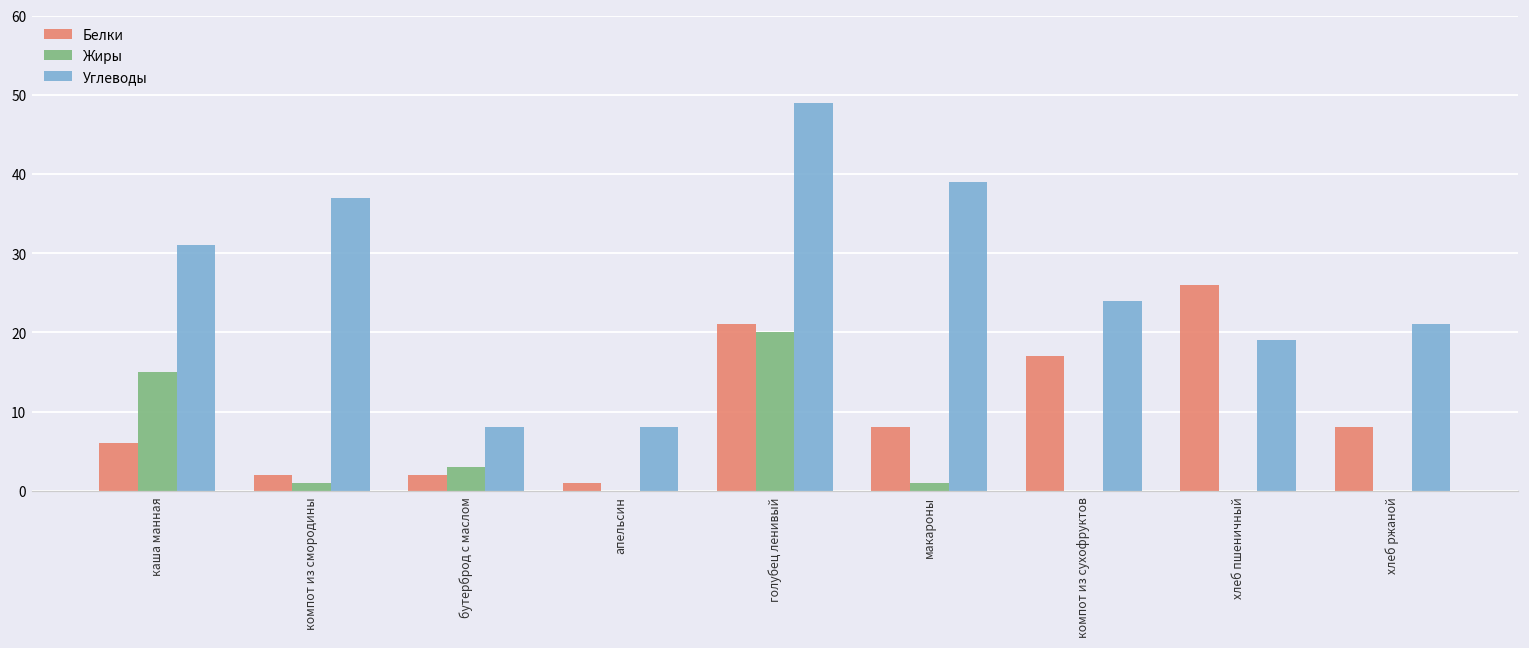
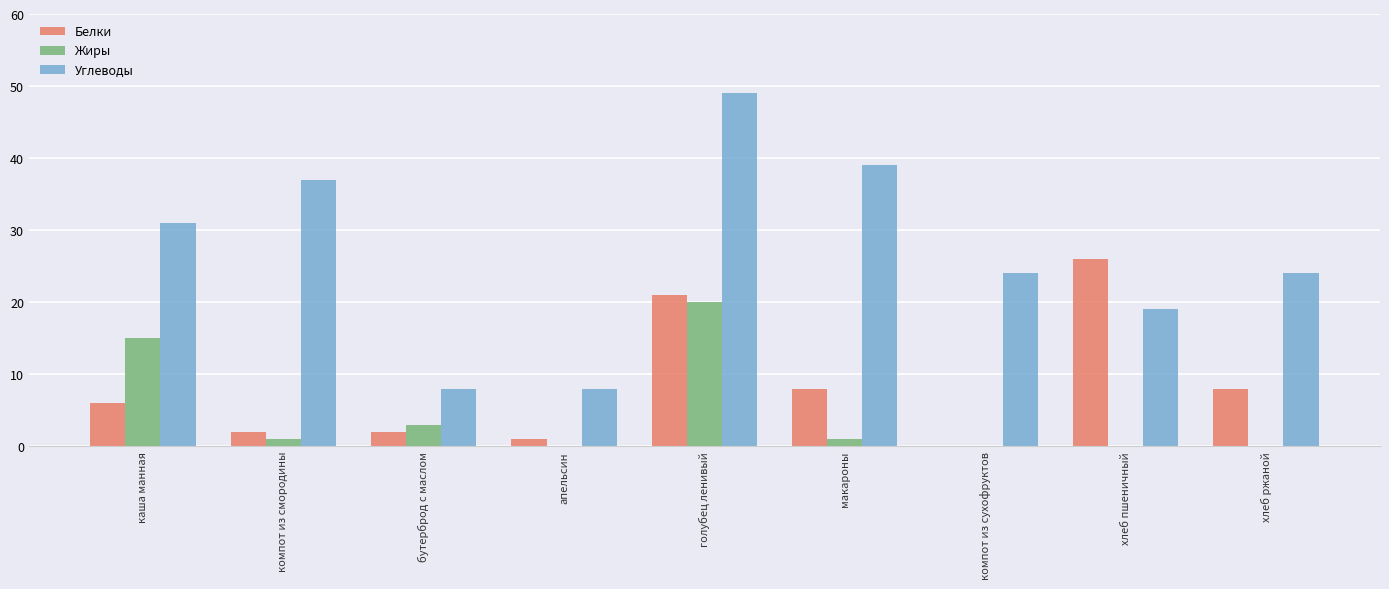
Белки, компот из сухофруктов: 17 -> 0
Углеводы, хлеб ржаной: 21 -> 24
